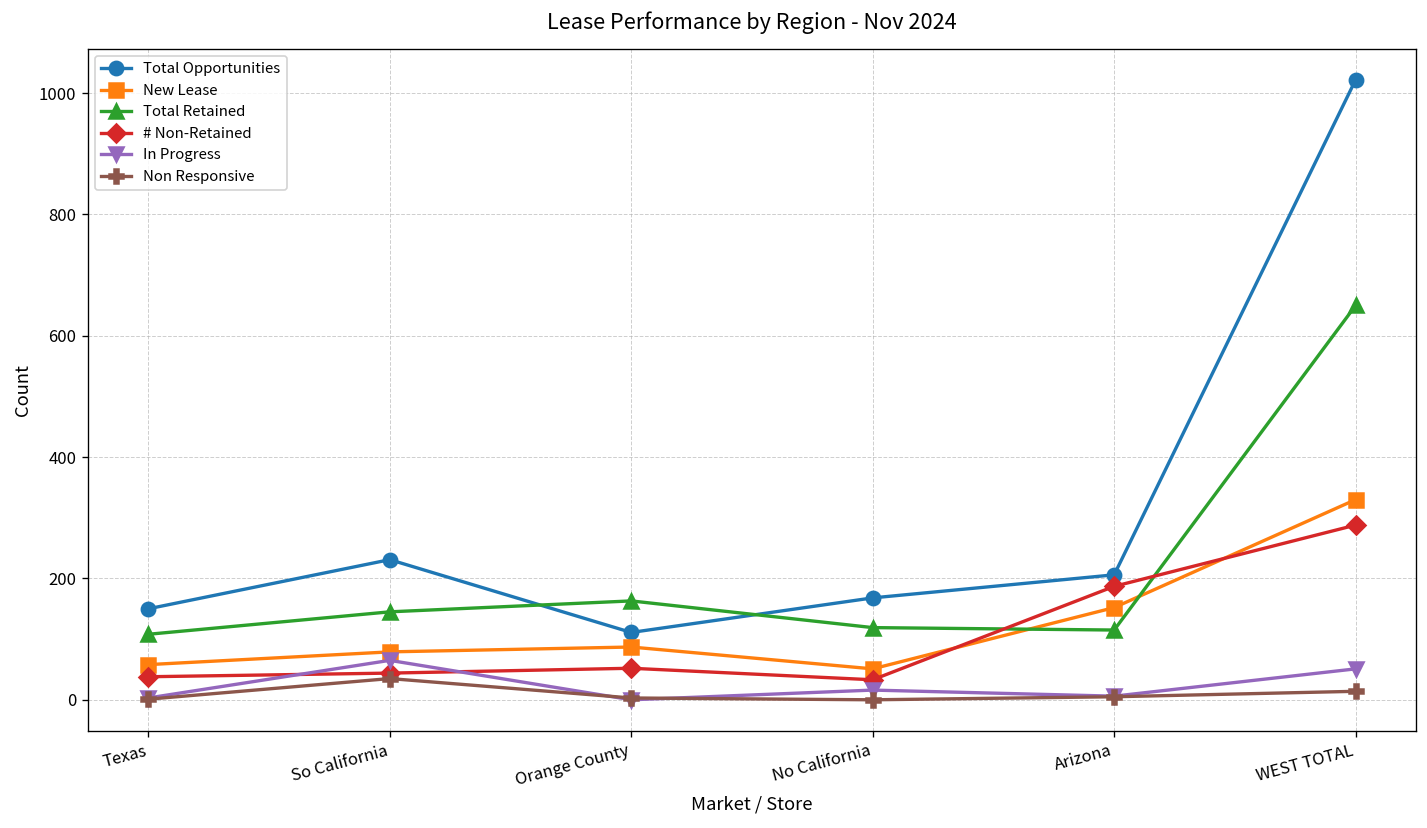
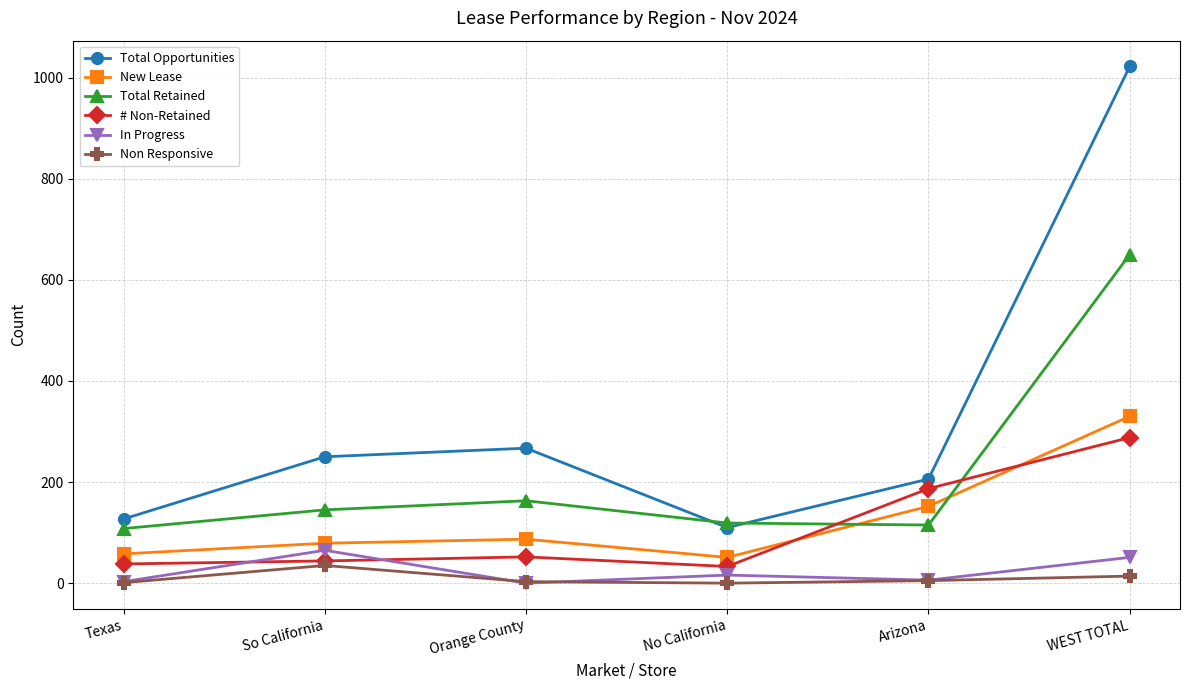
Total Opportunities, Texas: 150 -> 130
Total Opportunities, So California: 230 -> 250
Total Opportunities, Orange County: 110 -> 270
Total Opportunities, No California: 170 -> 110
